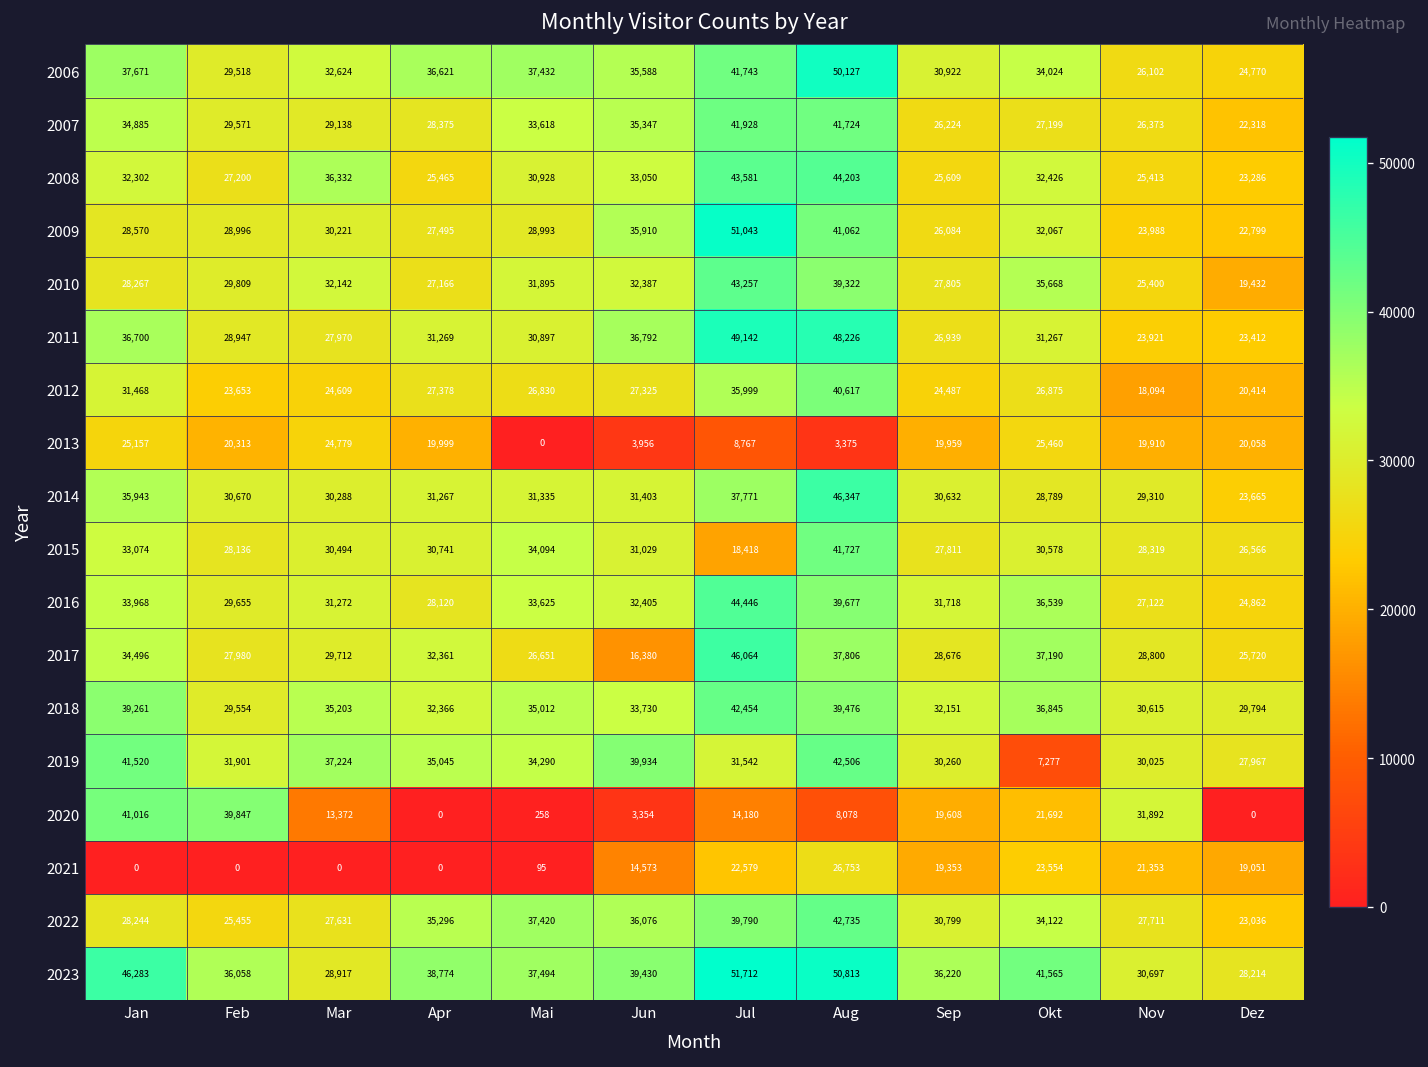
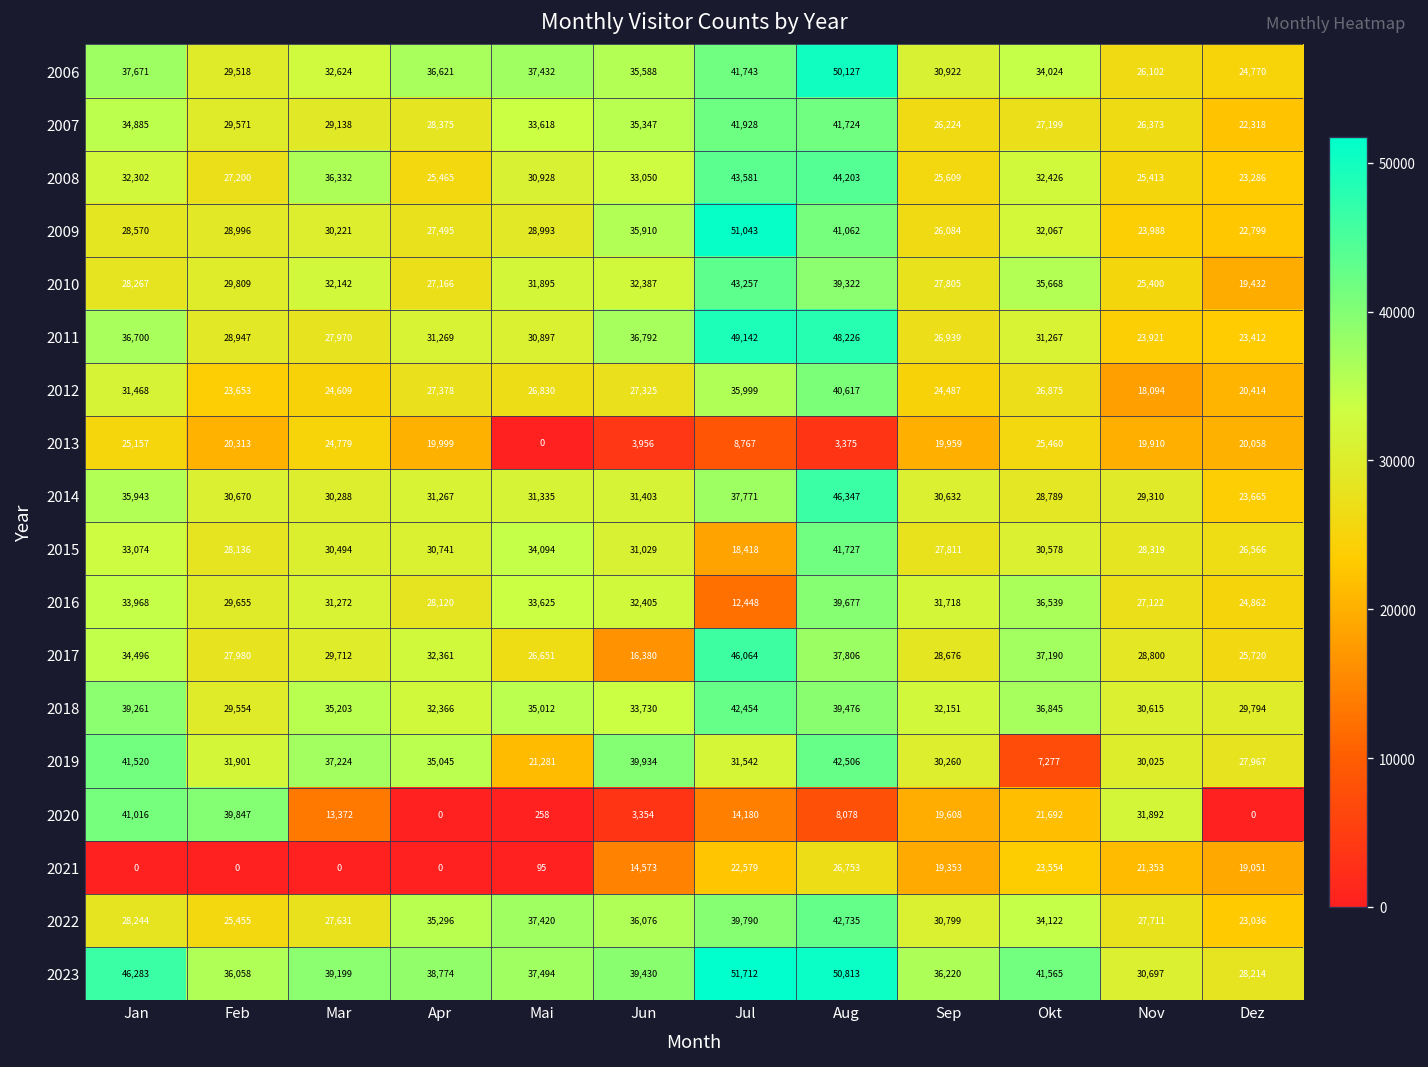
2016, Jul: 44,446 -> 12,448
2019, Mai: 34,290 -> 21,281
2023, Mar: 28,917 -> 39,199
